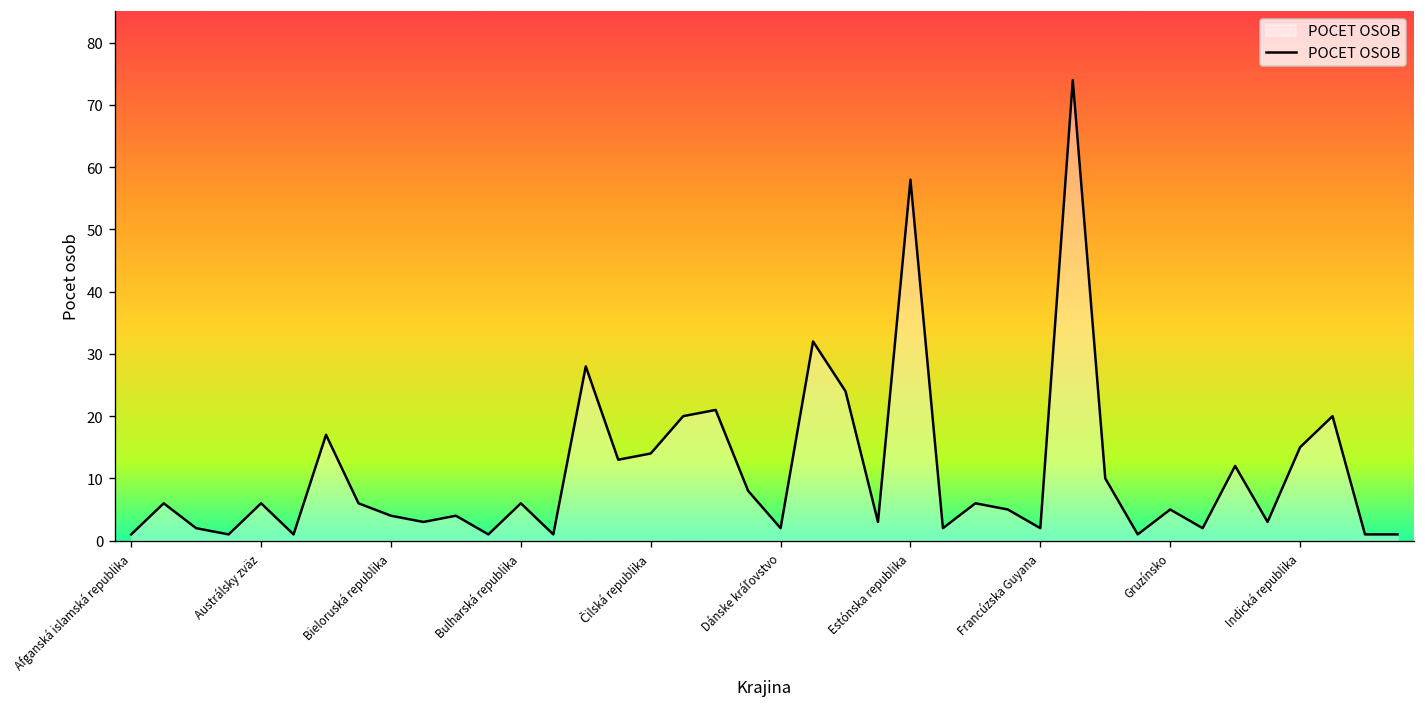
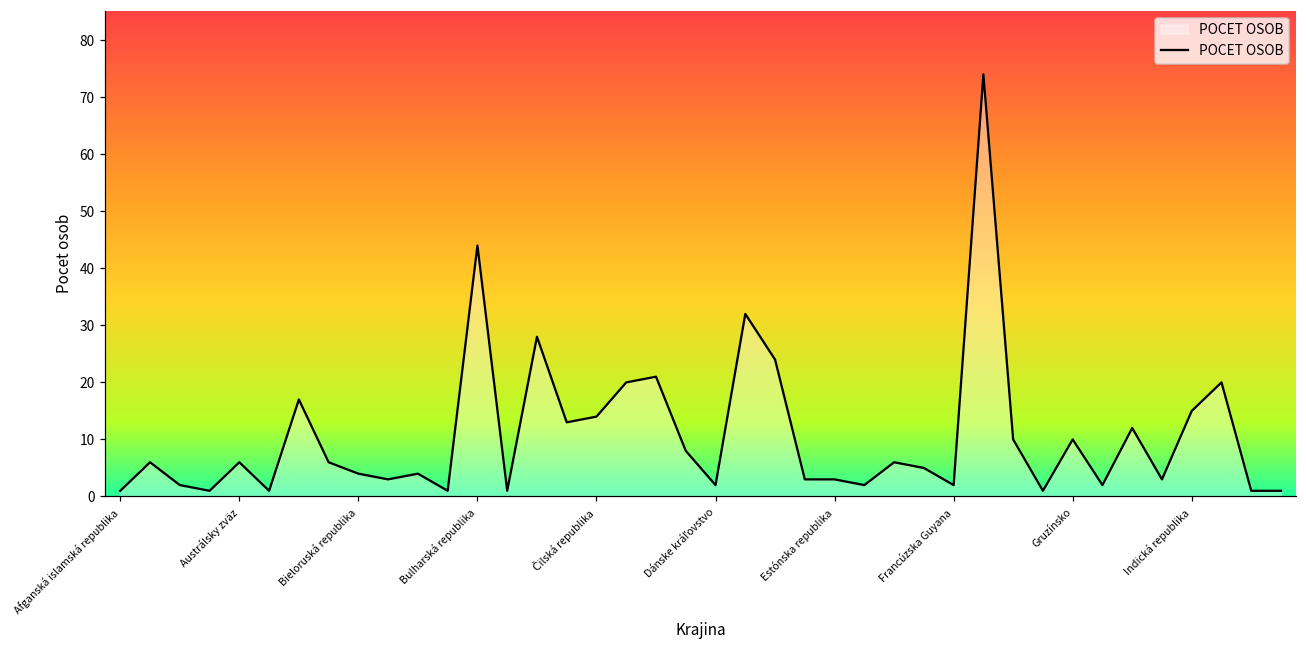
Bulharská republika: 6 -> 44
Estónska republika: 58 -> 3
Gruzínsko: 5 -> 10
